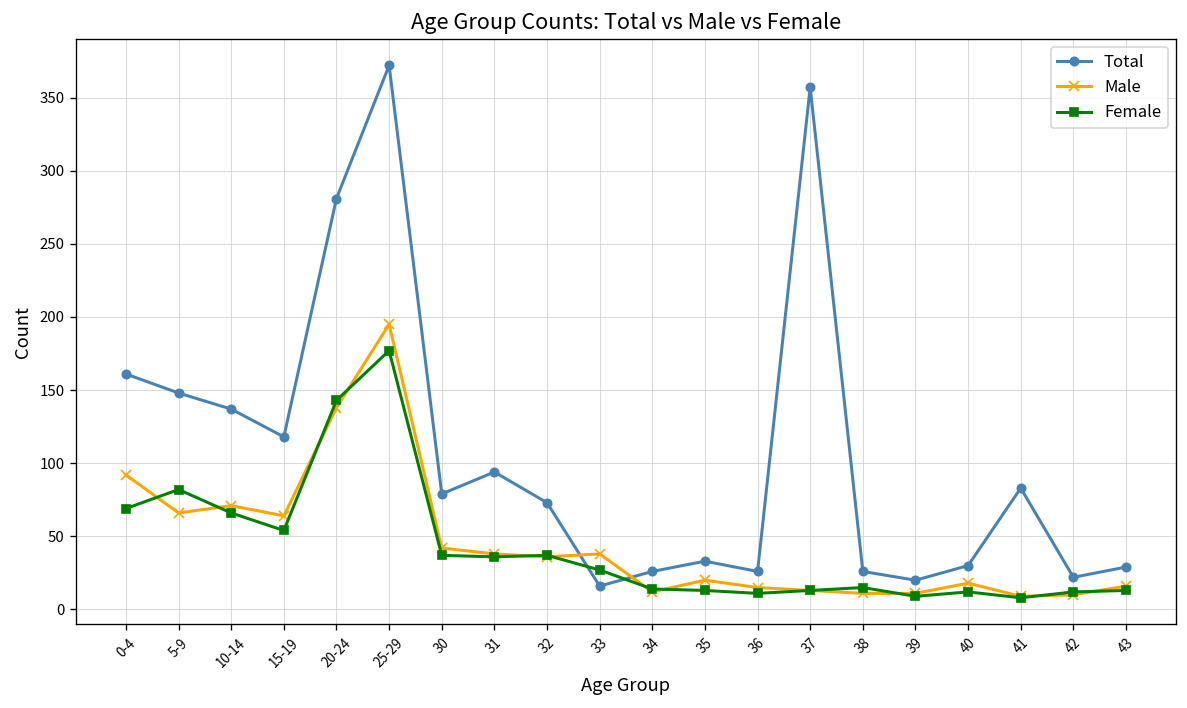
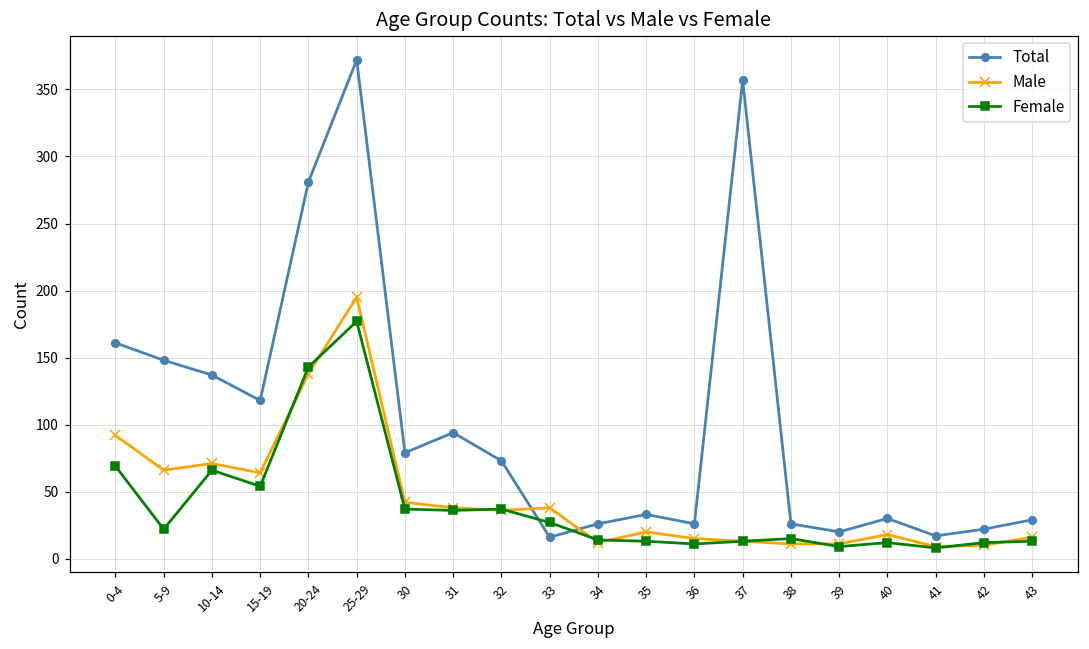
Female, 5-9: 82 -> 22
Total, 41: 83 -> 17
